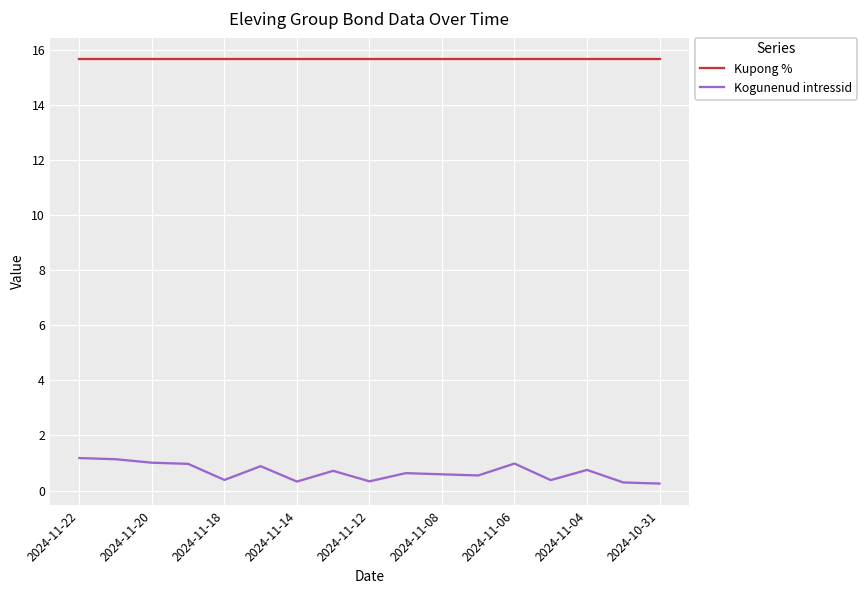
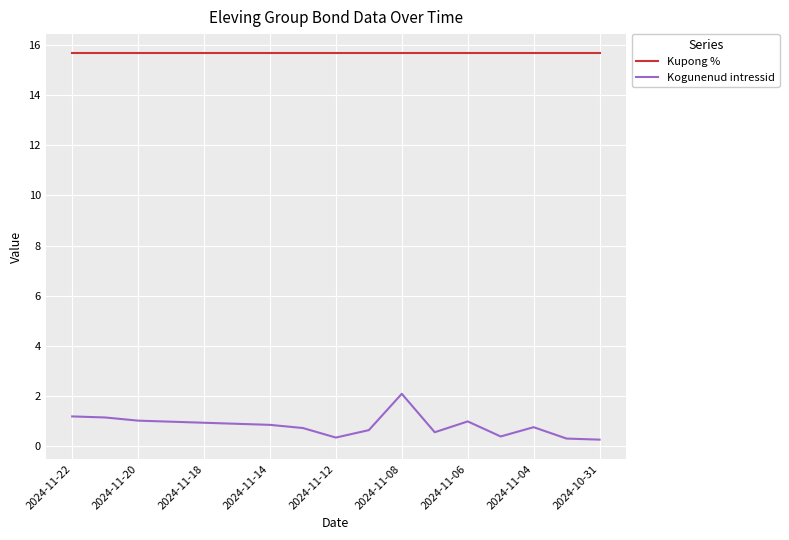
Kogunenud intressid, 2024-11-18: 0.4 -> 0.9
Kogunenud intressid, 2024-11-14: 0.3 -> 0.8
Kogunenud intressid, 2024-11-08: 0.6 -> 2.1
